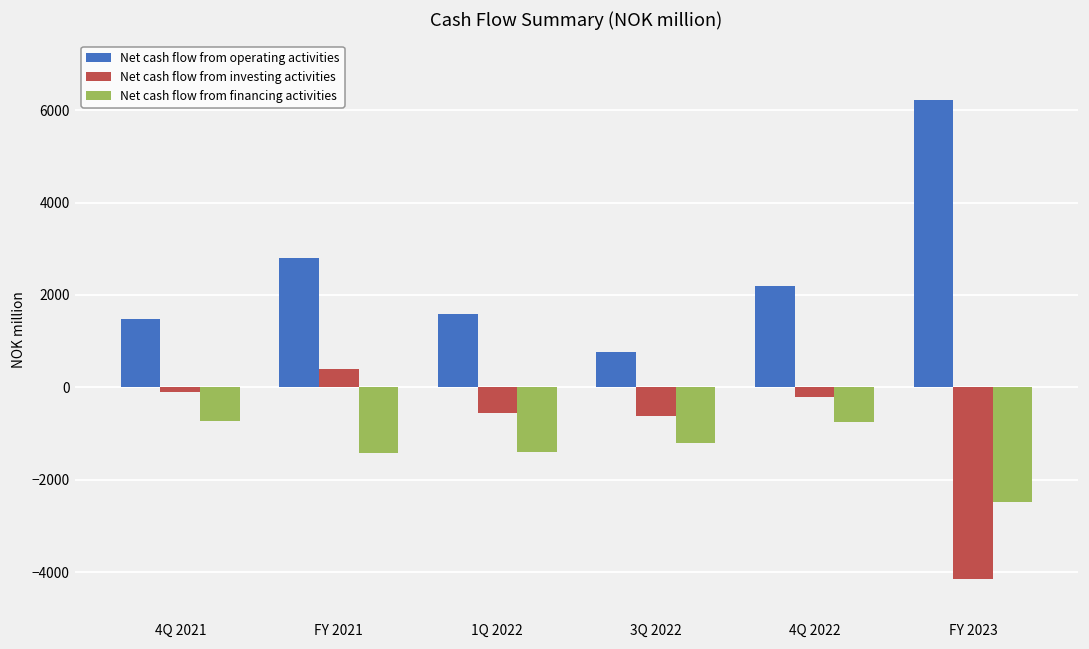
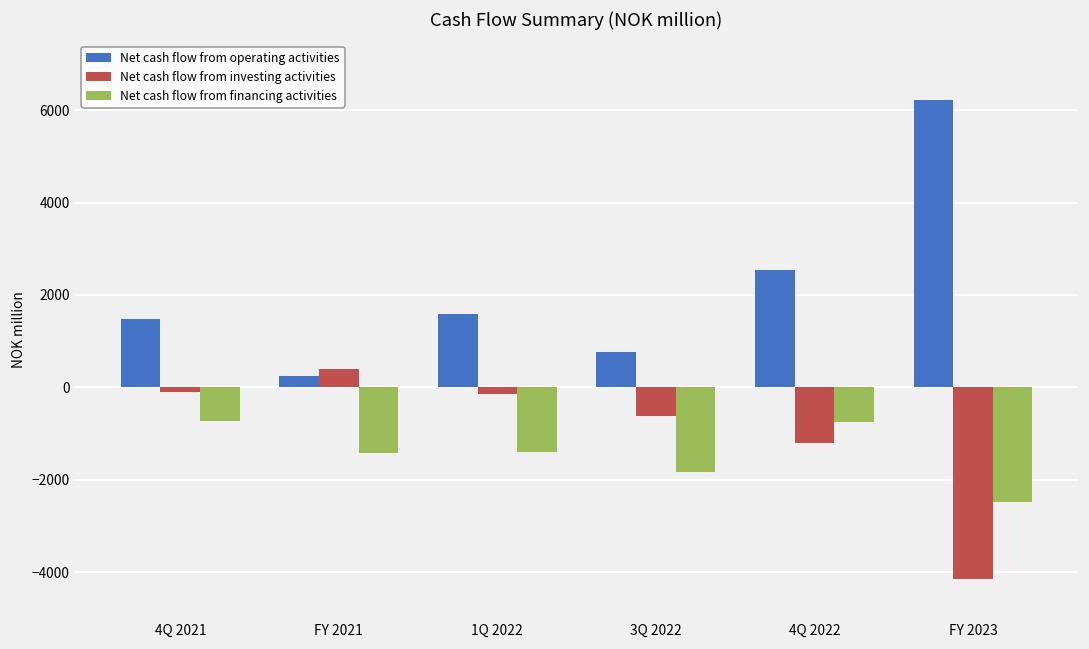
Net cash flow from operating activities, FY 2021: 2800 -> 300
Net cash flow from investing activities, 1Q 2022: -500 -> -100
Net cash flow from financing activities, 3Q 2022: -1200 -> -1800
Net cash flow from operating activities, 4Q 2022: 2200 -> 2500
Net cash flow from investing activities, 4Q 2022: -200 -> -1200
